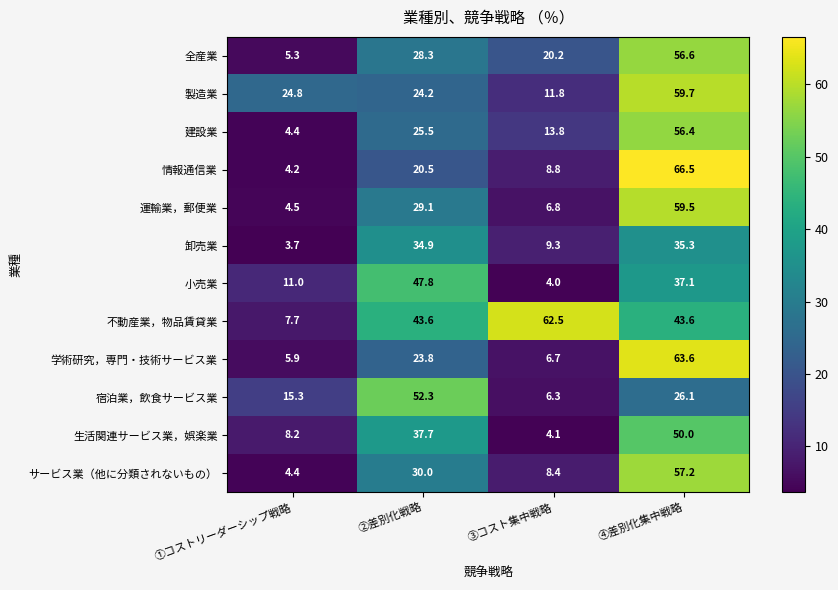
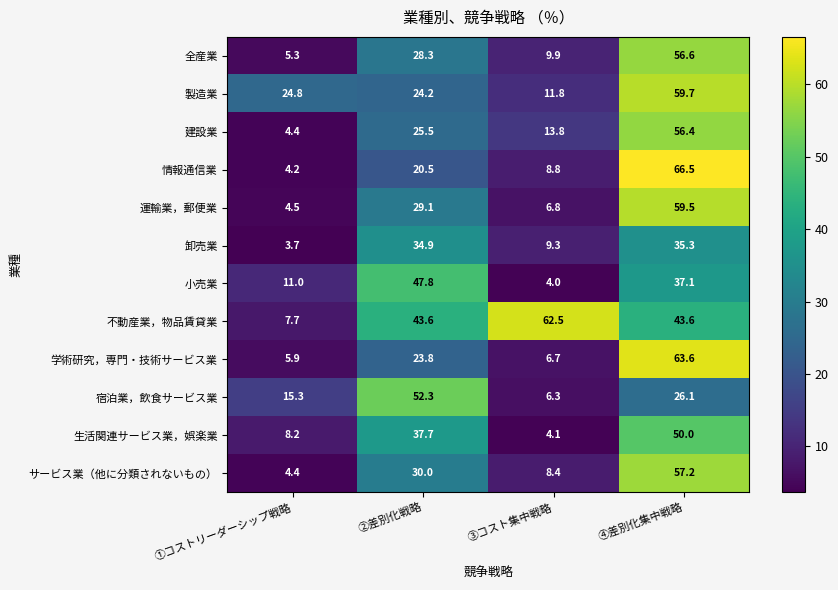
全産業, ③コスト集中戦略: 20.2 -> 9.9
